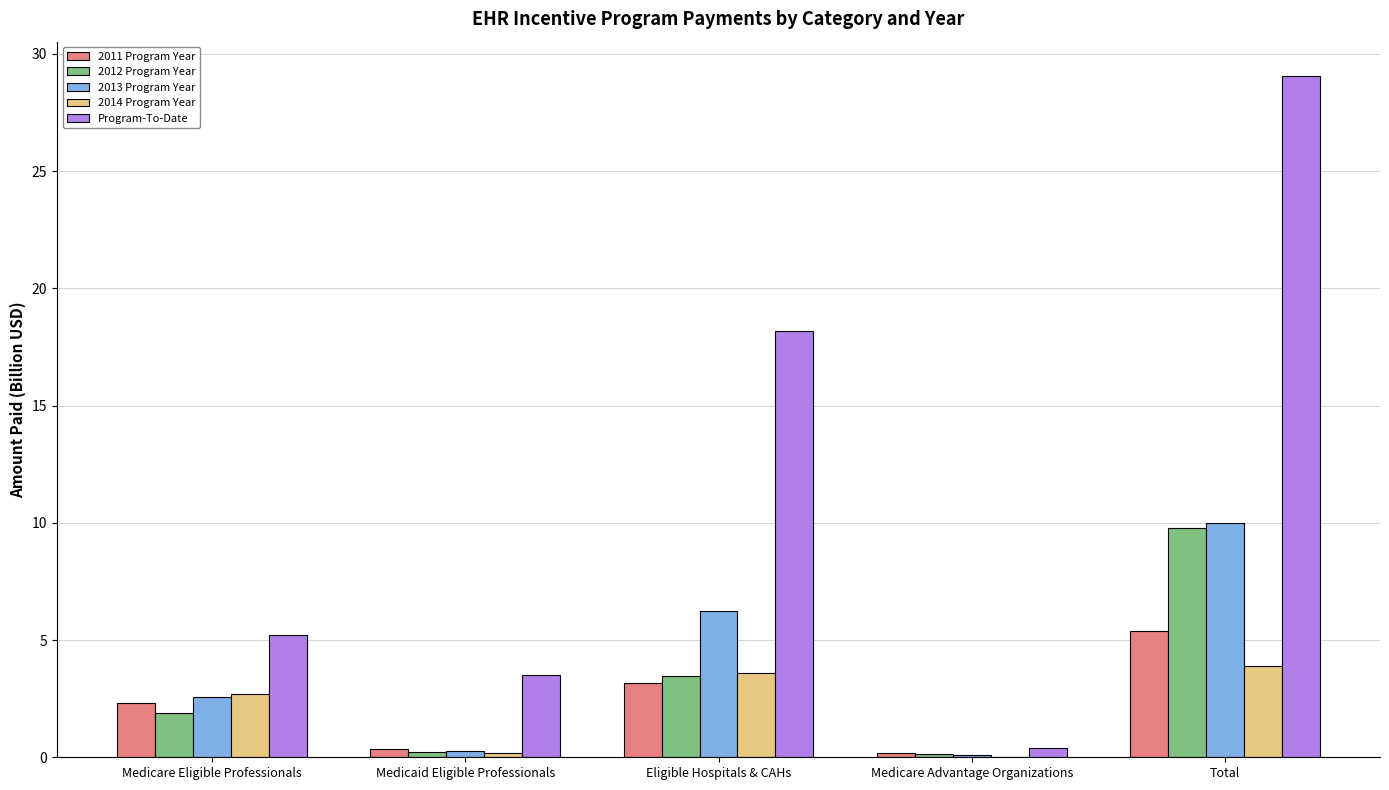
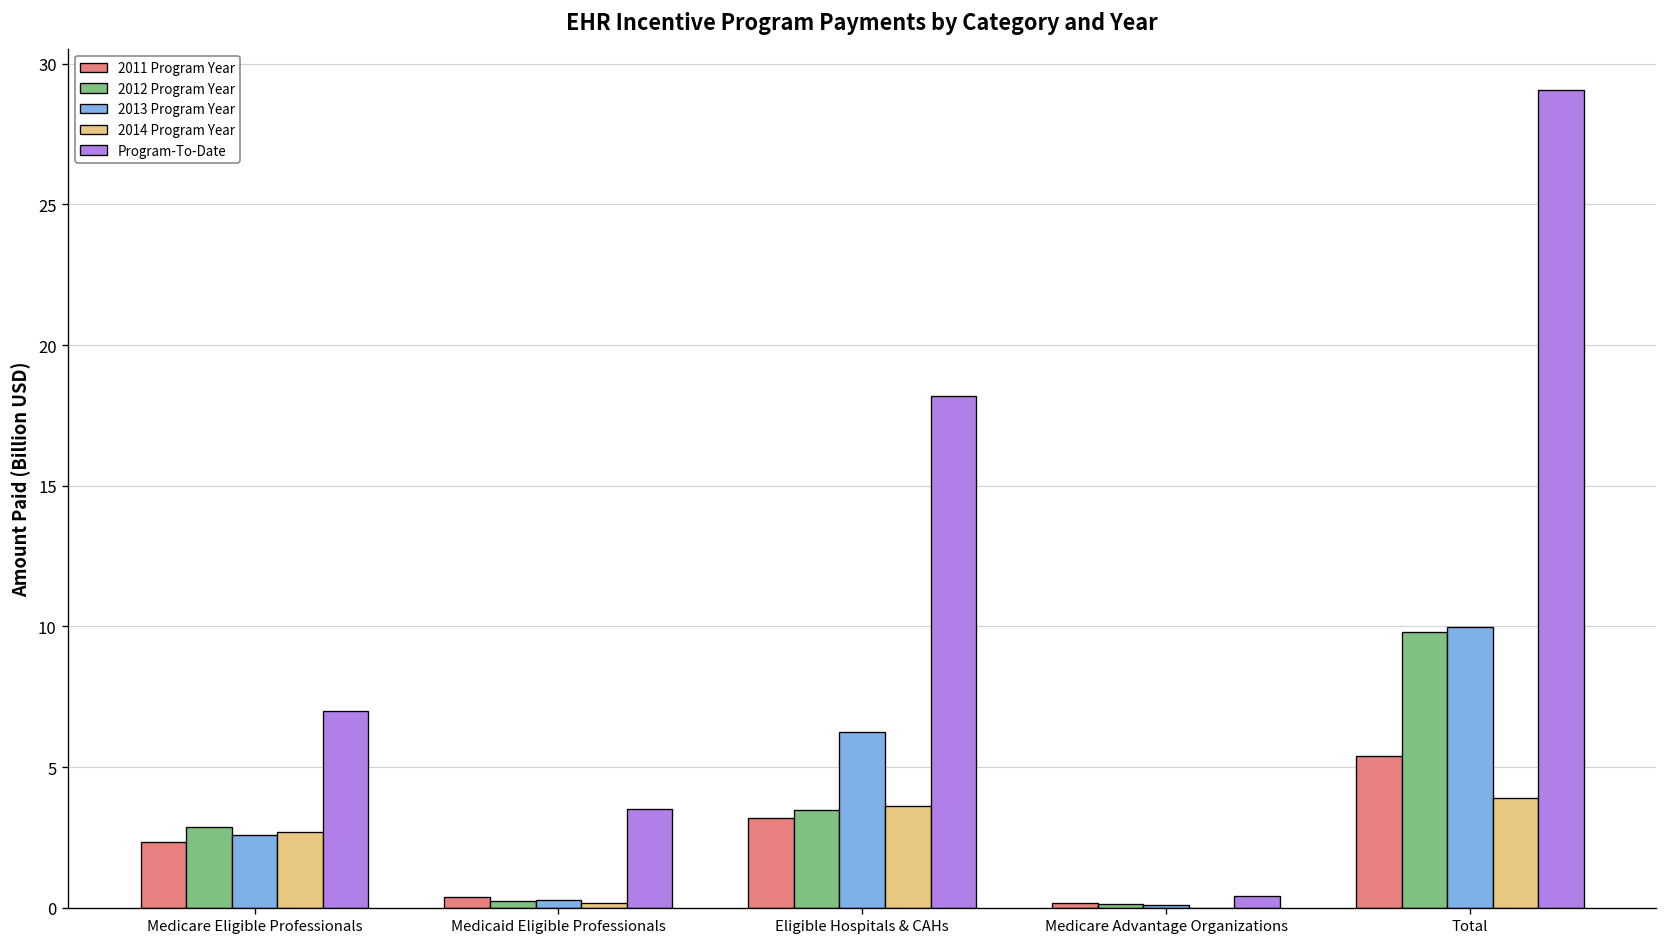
2012 Program Year, Medicare Eligible Professionals: 1.9 -> 2.9
Program-To-Date, Medicare Eligible Professionals: 5.2 -> 7.0
